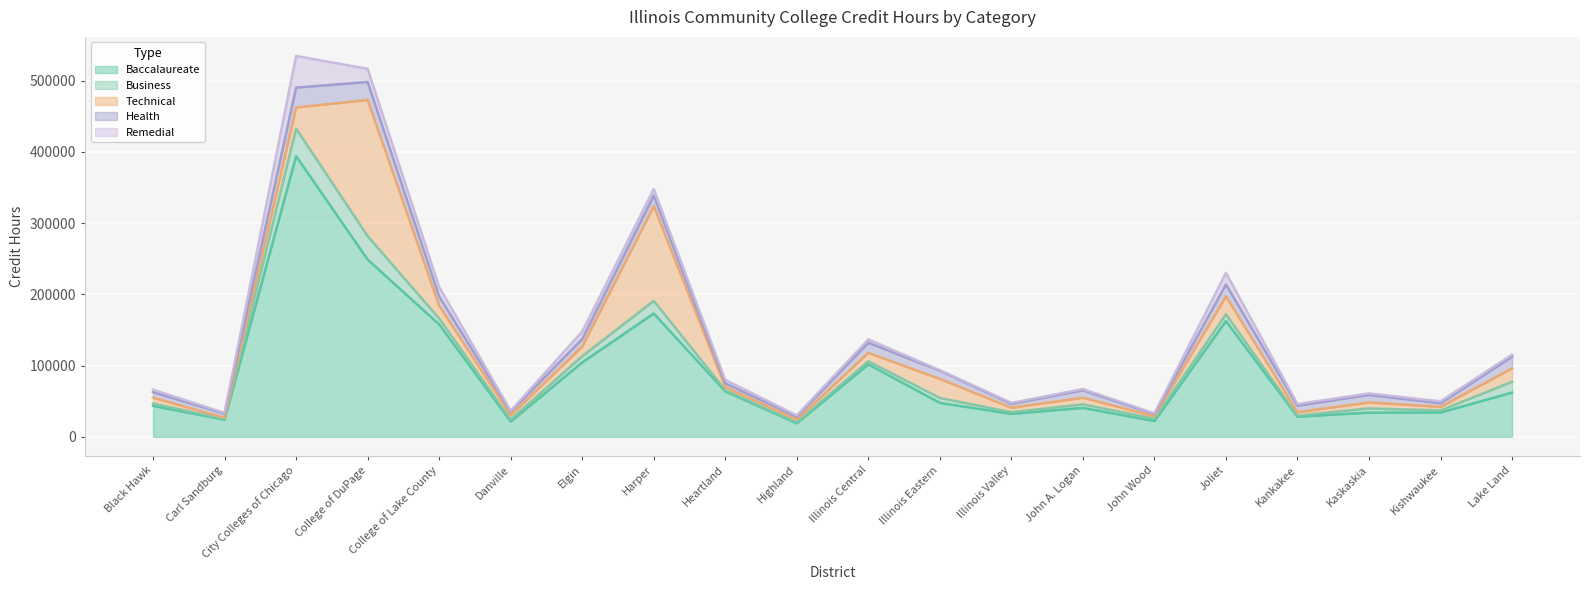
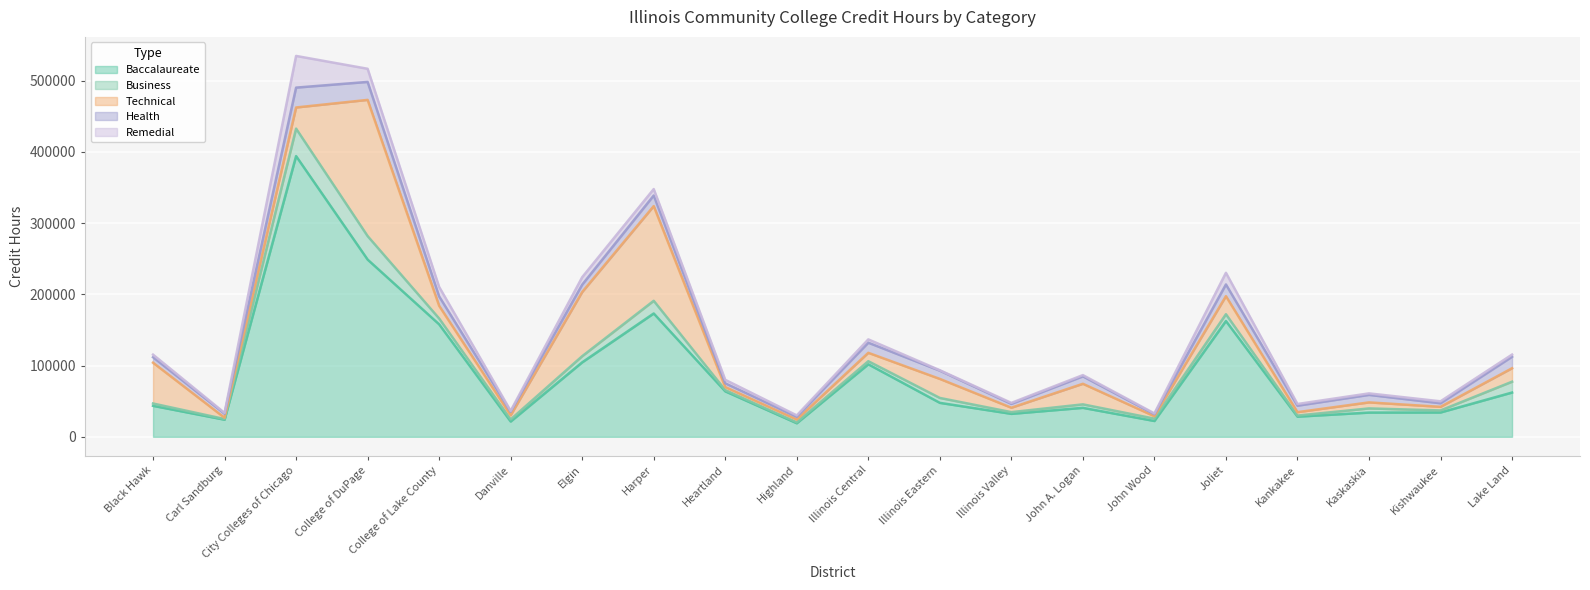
Technical, Black Hawk: 10000 -> 60000
Technical, Elgin: 10000 -> 90000
Technical, John A. Logan: 10000 -> 30000
